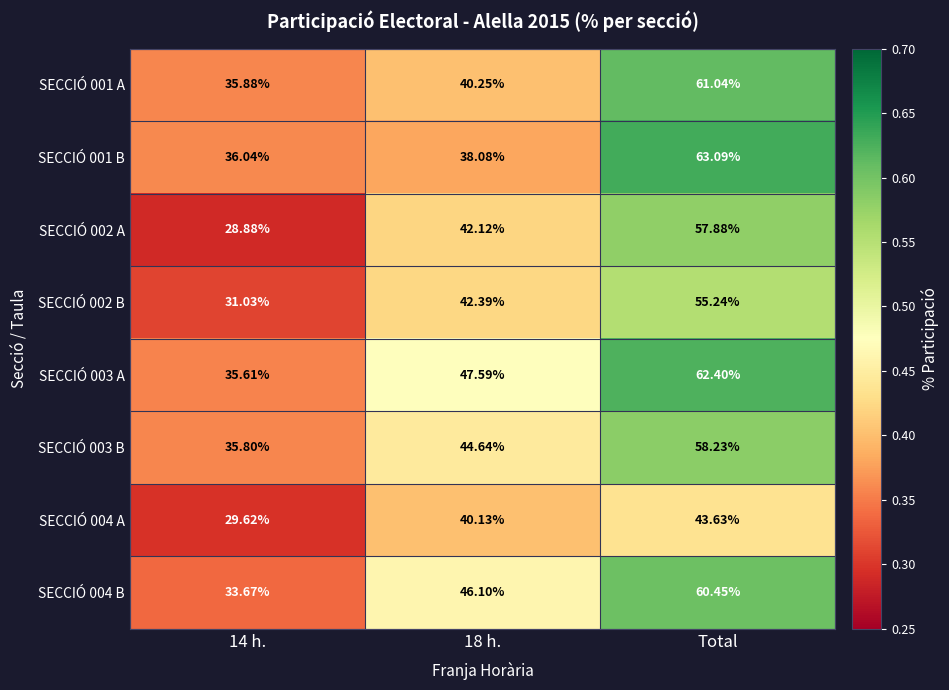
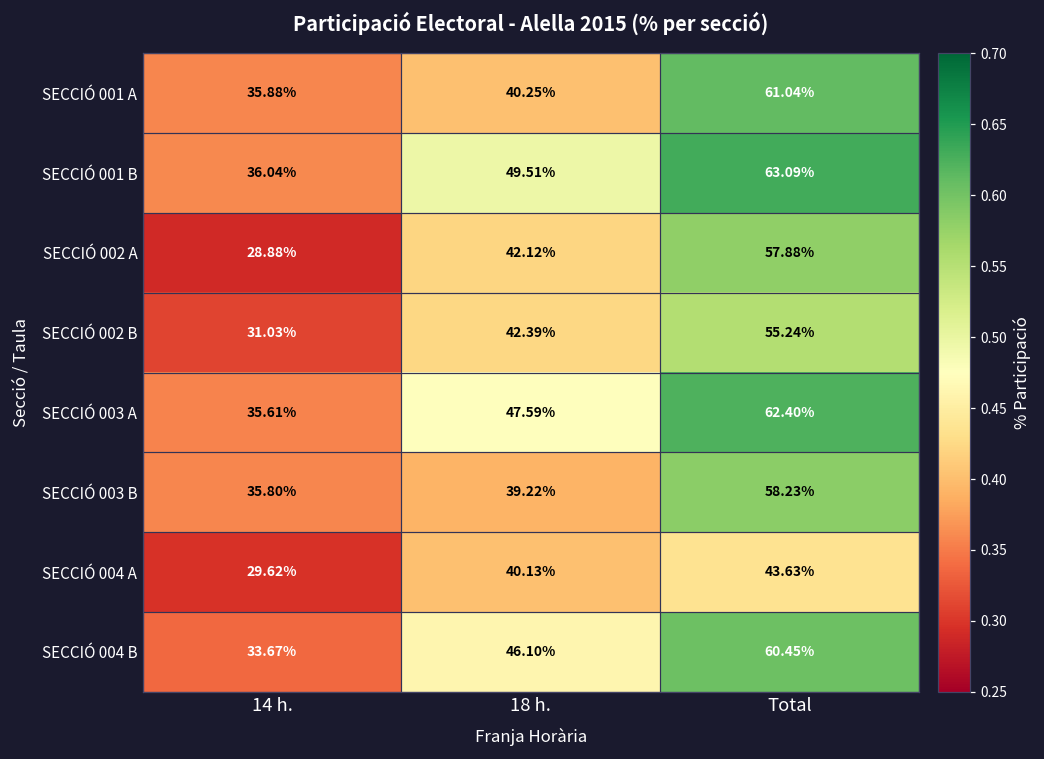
SECCIÓ 001 B, 18 h.: 38.08% -> 49.51%
SECCIÓ 003 B, 18 h.: 44.64% -> 39.22%
